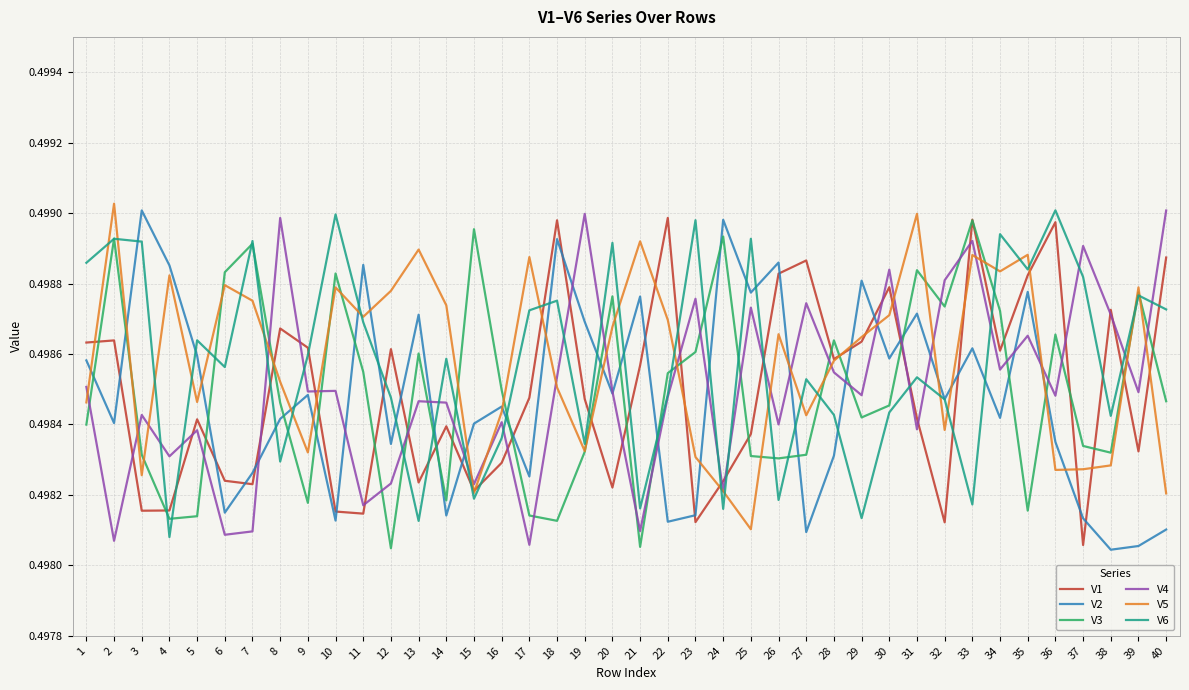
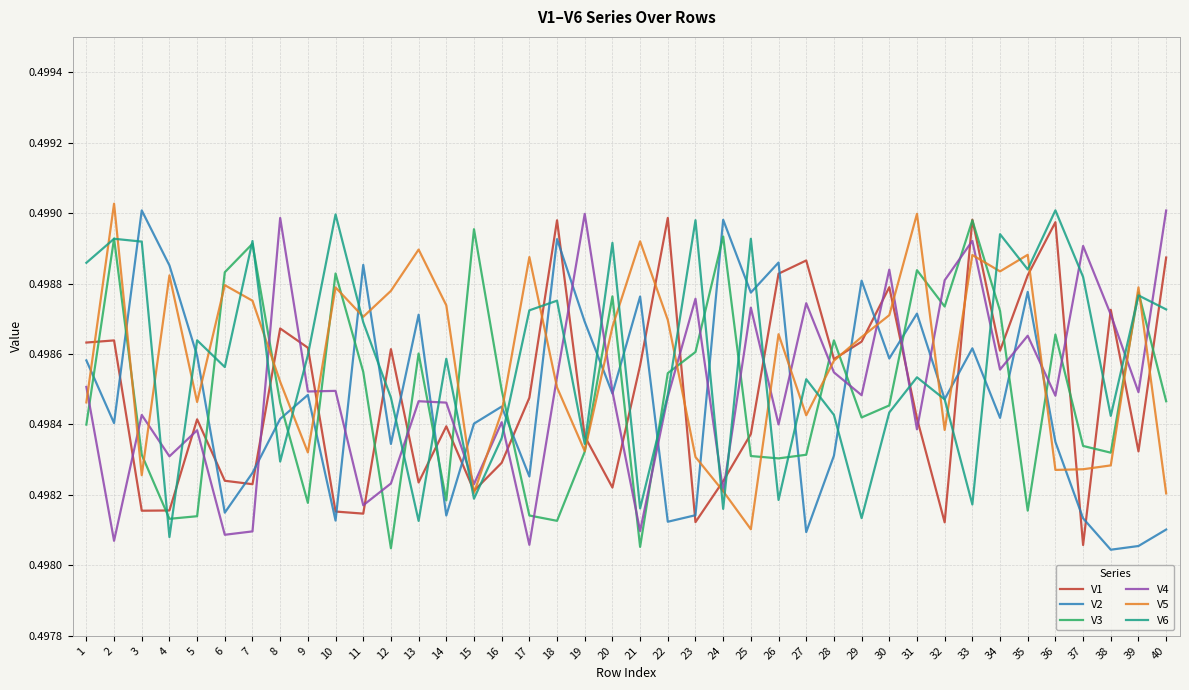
V1, 19: 0.49847 -> 0.49837
